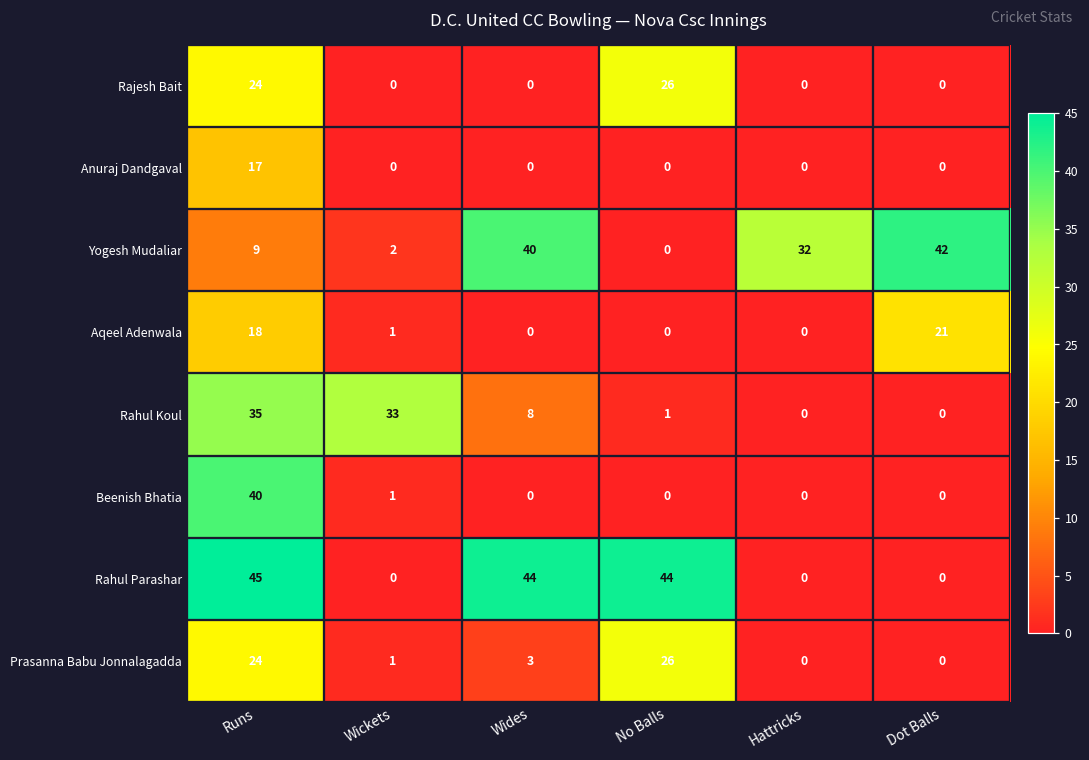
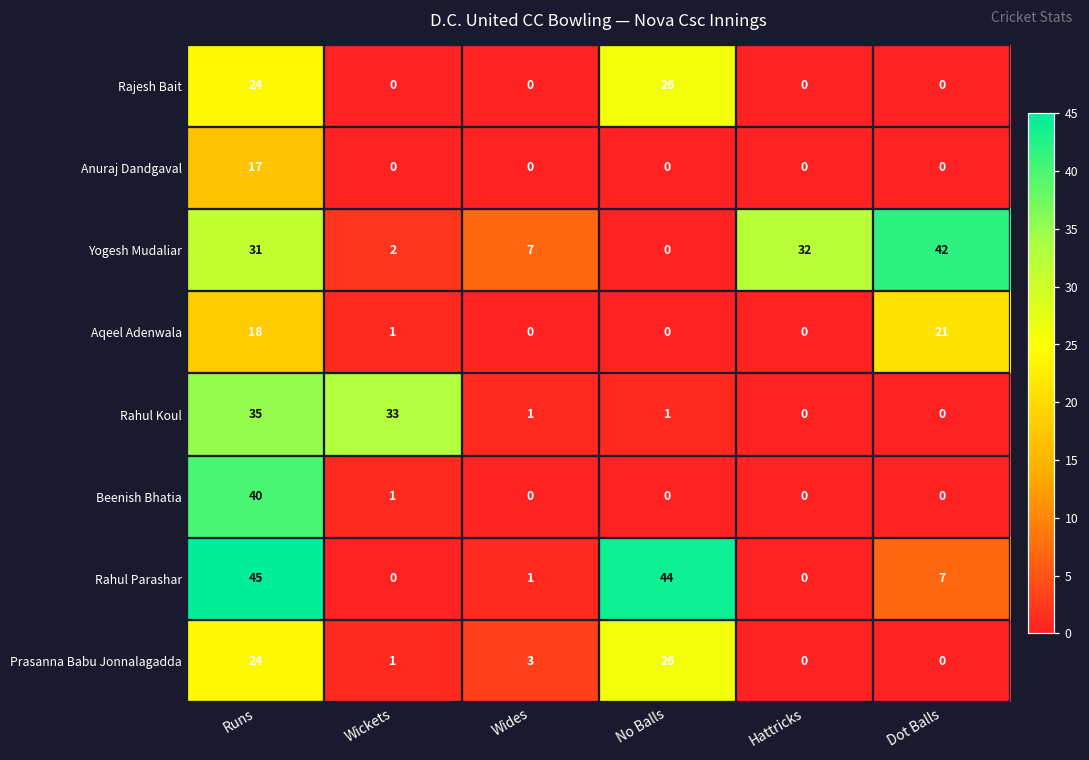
Yogesh Mudaliar, Runs: 9 -> 31
Yogesh Mudaliar, Wides: 40 -> 7
Rahul Koul, Wides: 8 -> 1
Rahul Parashar, Wides: 44 -> 1
Rahul Parashar, Dot Balls: 0 -> 7
